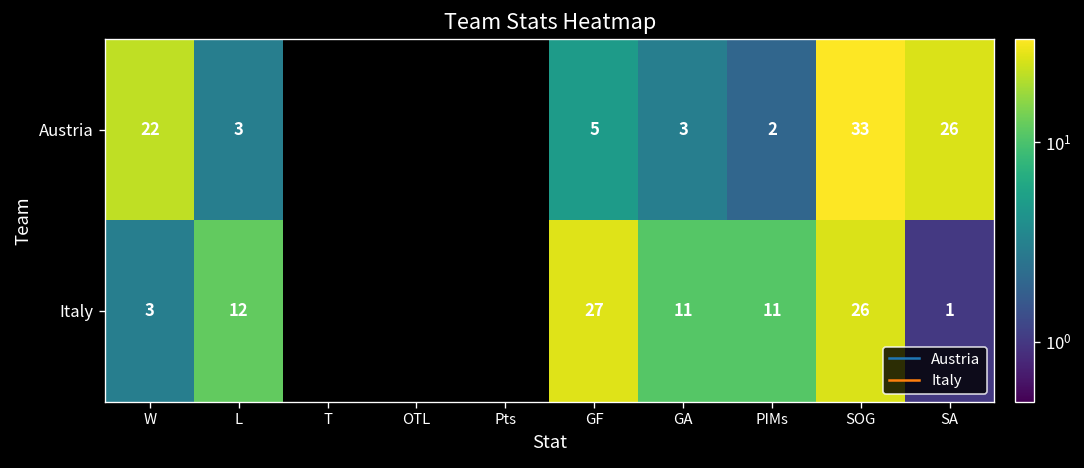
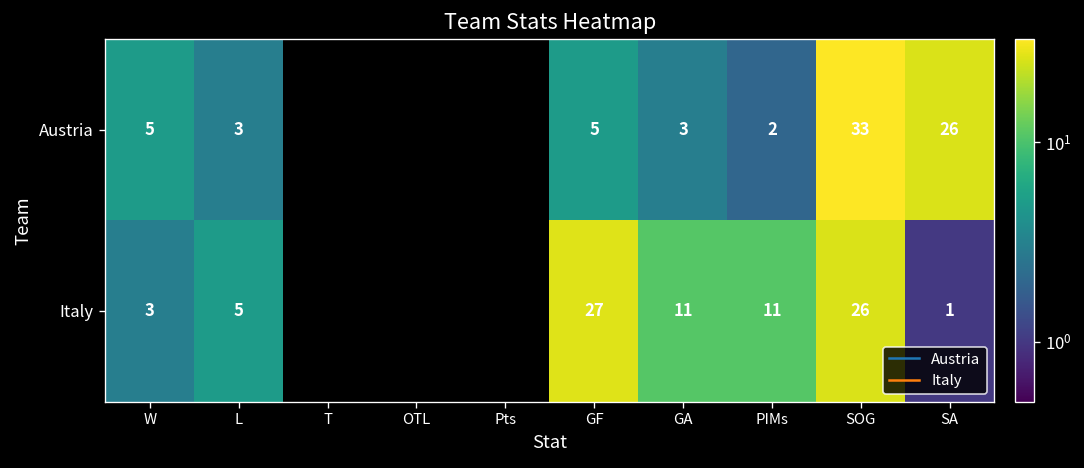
Austria, W: 22 -> 5
Italy, L: 12 -> 5
